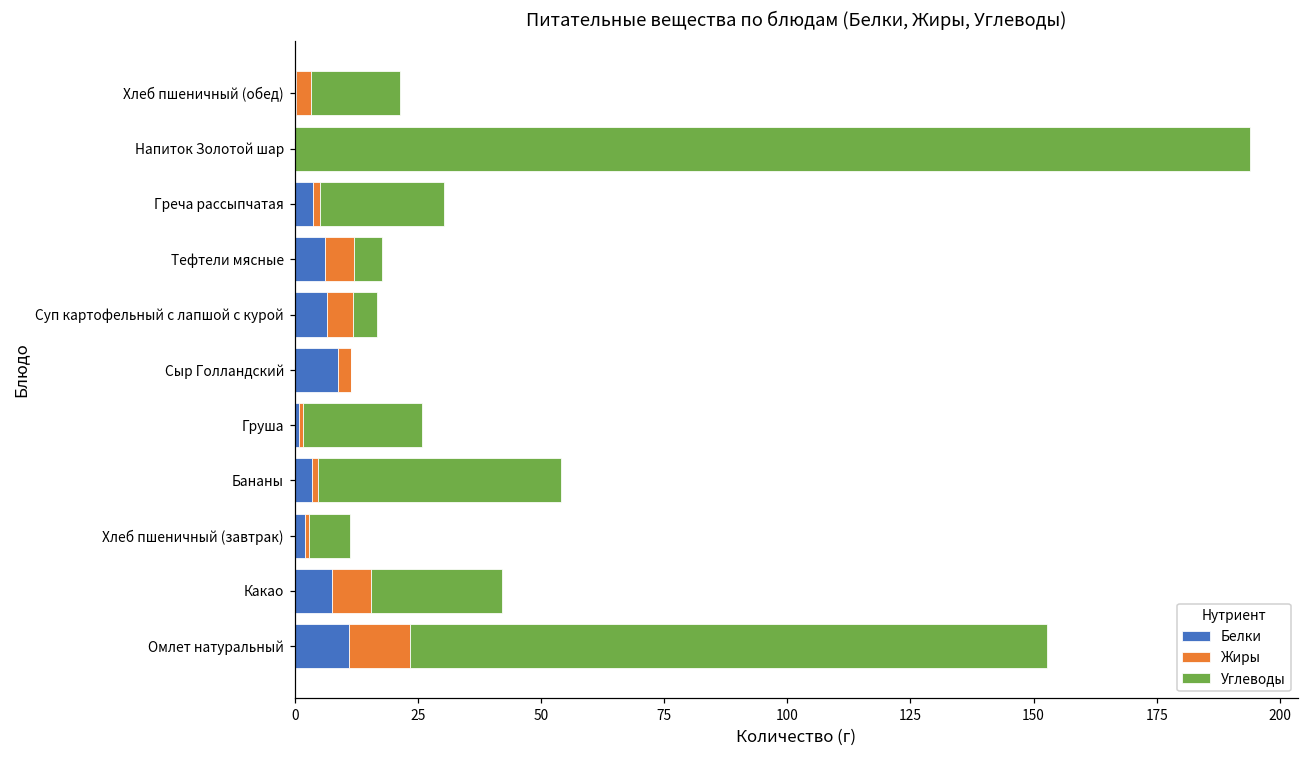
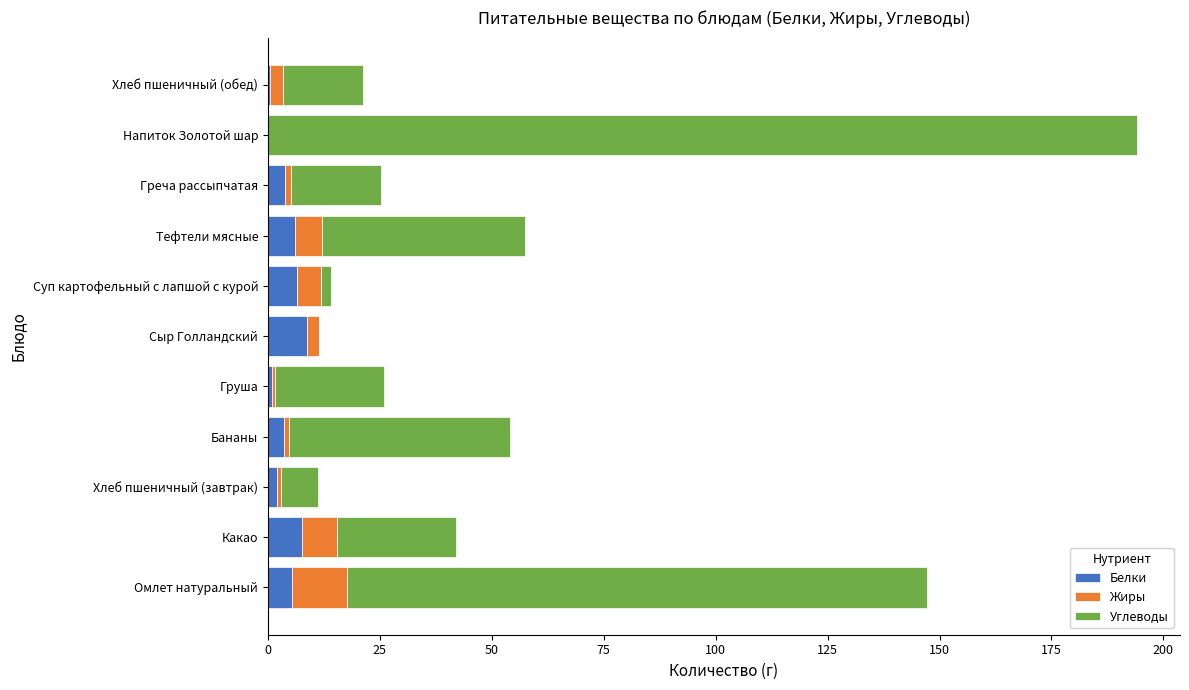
Углеводы, Греча рассыпчатая: 25 -> 20
Углеводы, Тефтели мясные: 6 -> 45
Углеводы, Суп картофельный с лапшой с курой: 5 -> 2
Белки, Омлет натуральный: 11 -> 5
